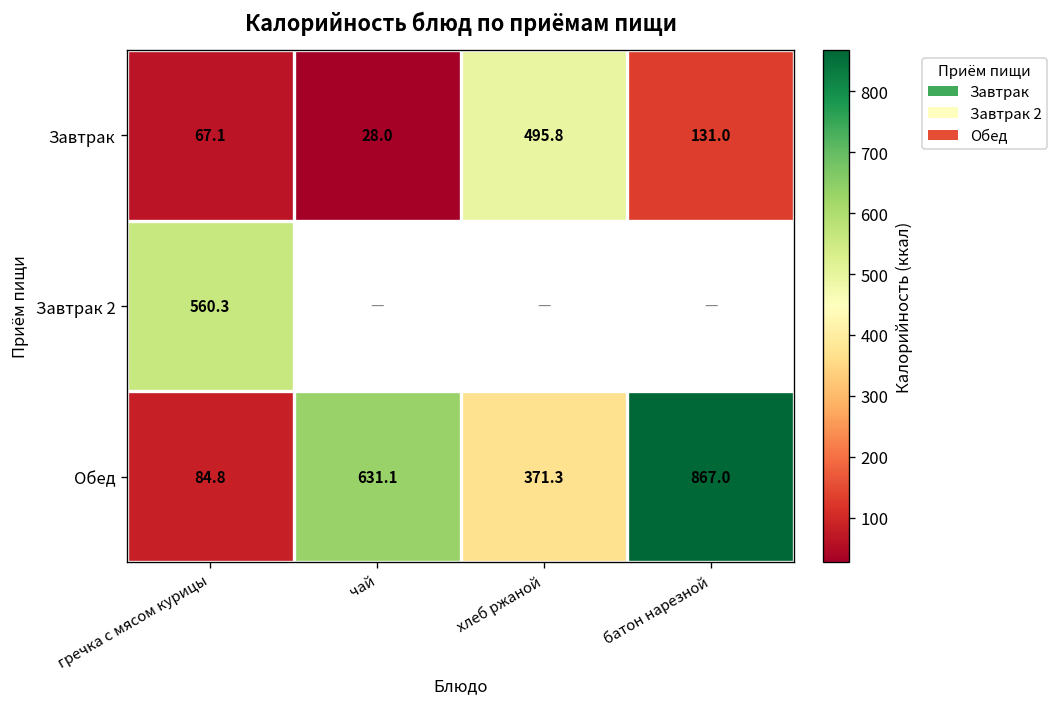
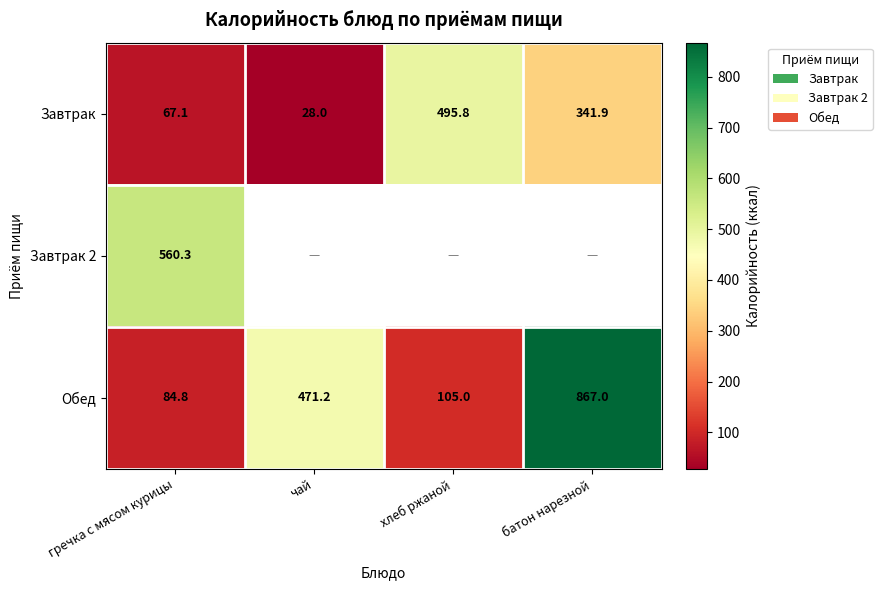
Завтрак, батон нарезной: 131.0 -> 341.9
Обед, чай: 631.1 -> 471.2
Обед, хлеб ржаной: 371.3 -> 105.0
